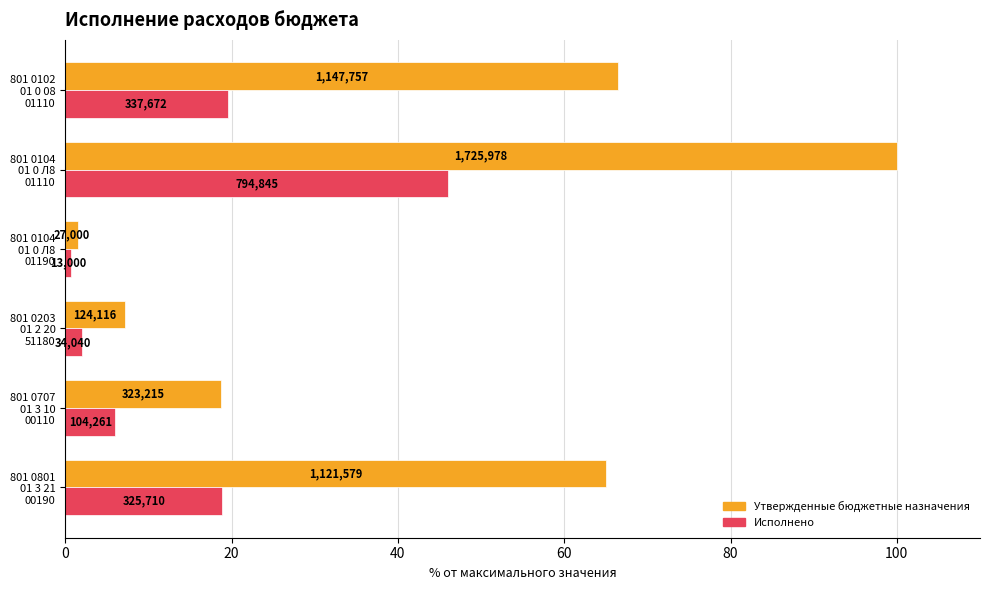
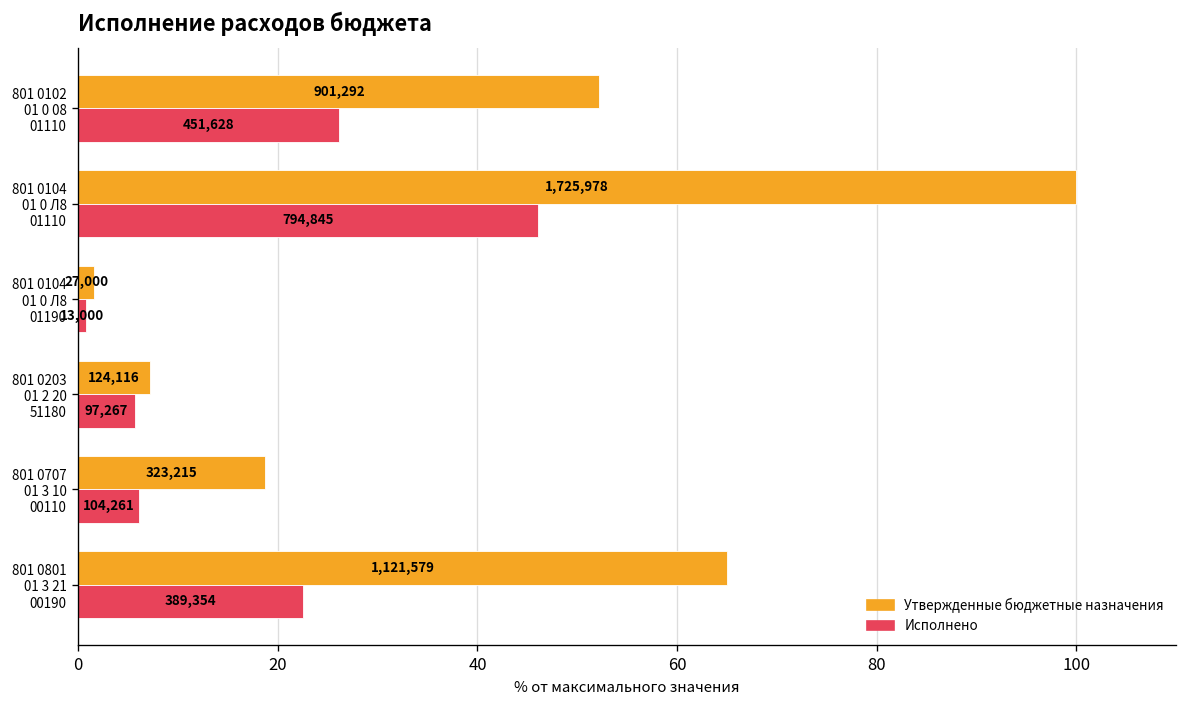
Утвержденные бюджетные назначения, 801 0102 01 0 08 01110: 1,147,757 -> 901,292
Исполнено, 801 0102 01 0 08 01110: 337,672 -> 451,628
Исполнено, 801 0203 01 2 20 51180: 34,040 -> 97,267
Исполнено, 801 0801 01 3 21 00190: 325,710 -> 389,354
